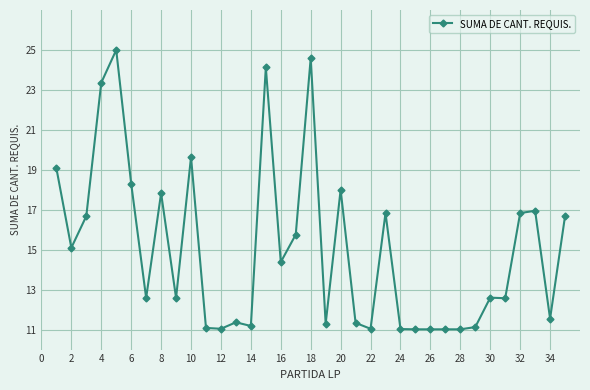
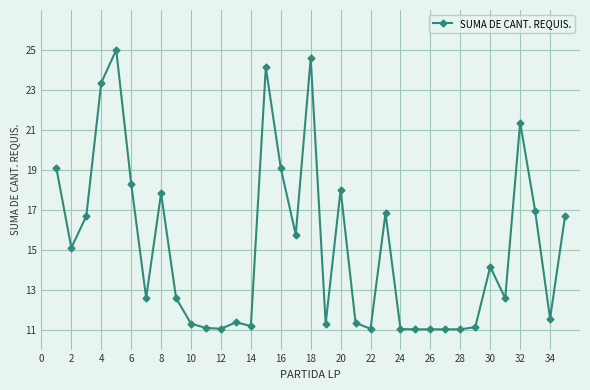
10: 19.6 -> 11.3
16: 14.4 -> 19.1
30: 12.6 -> 14.1
32: 16.8 -> 21.4
